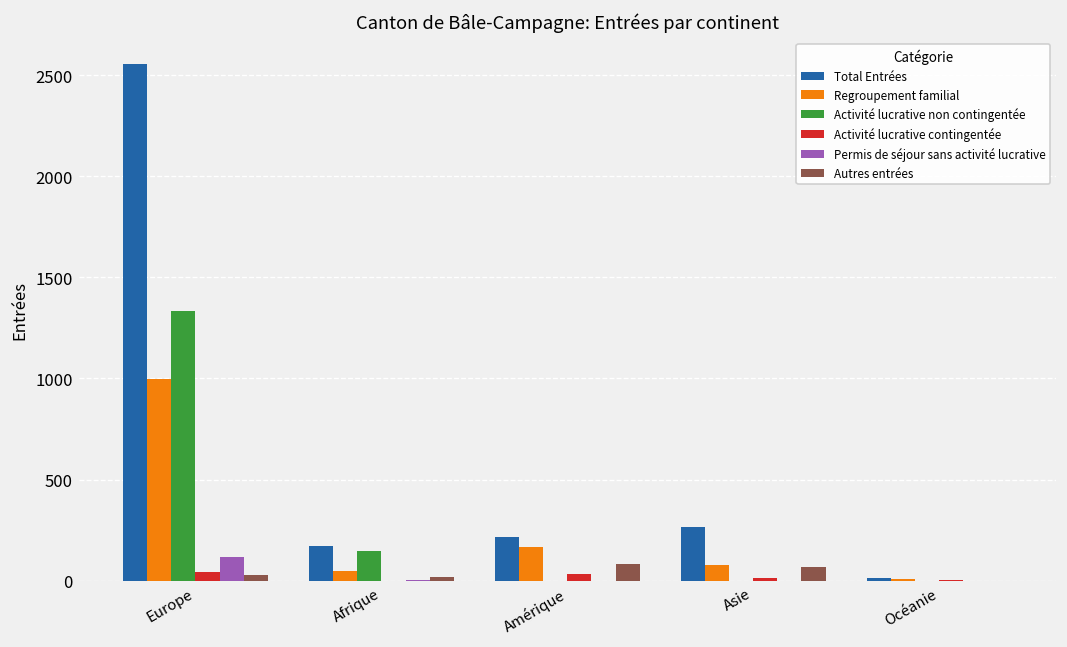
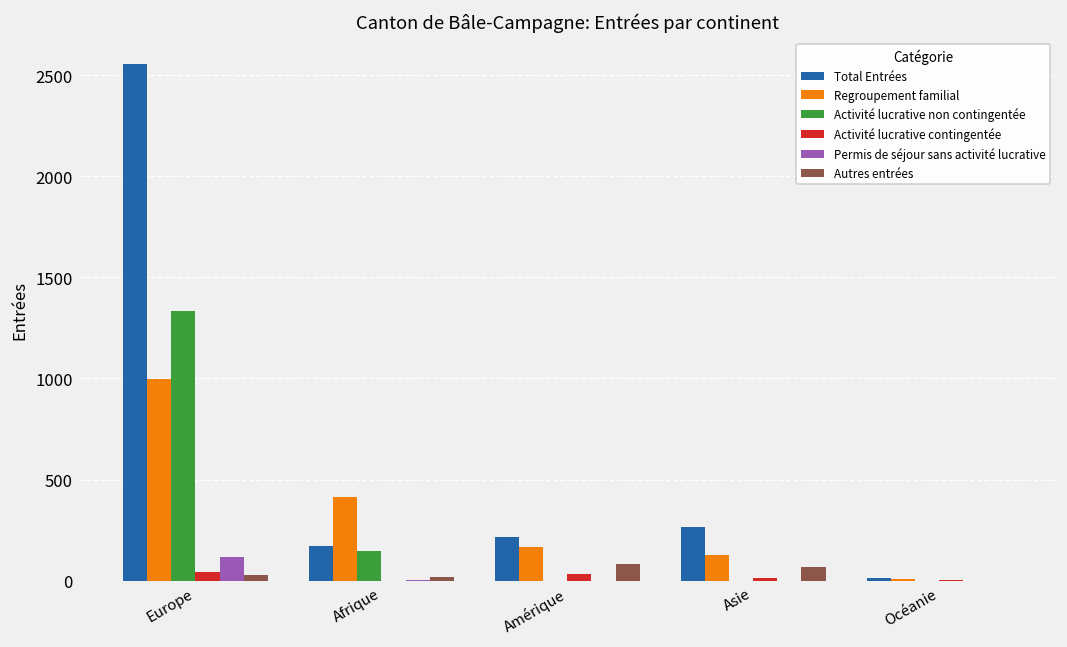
Regroupement familial, Afrique: 50 -> 410
Regroupement familial, Asie: 80 -> 130
